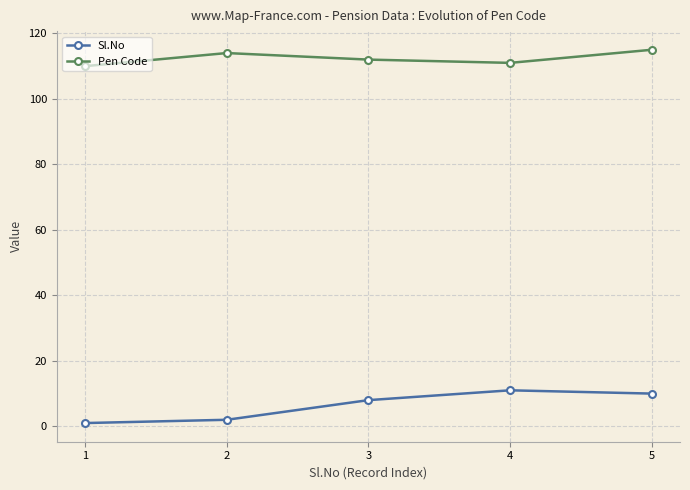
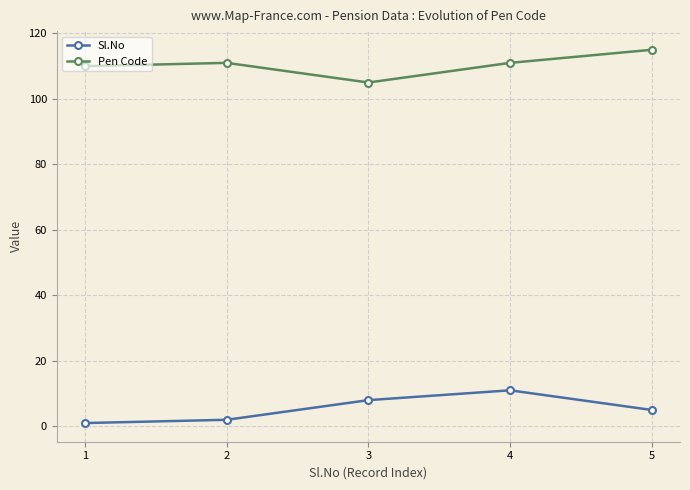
Pen Code, 2: 114 -> 111
Pen Code, 3: 112 -> 105
Sl.No, 5: 10 -> 5
